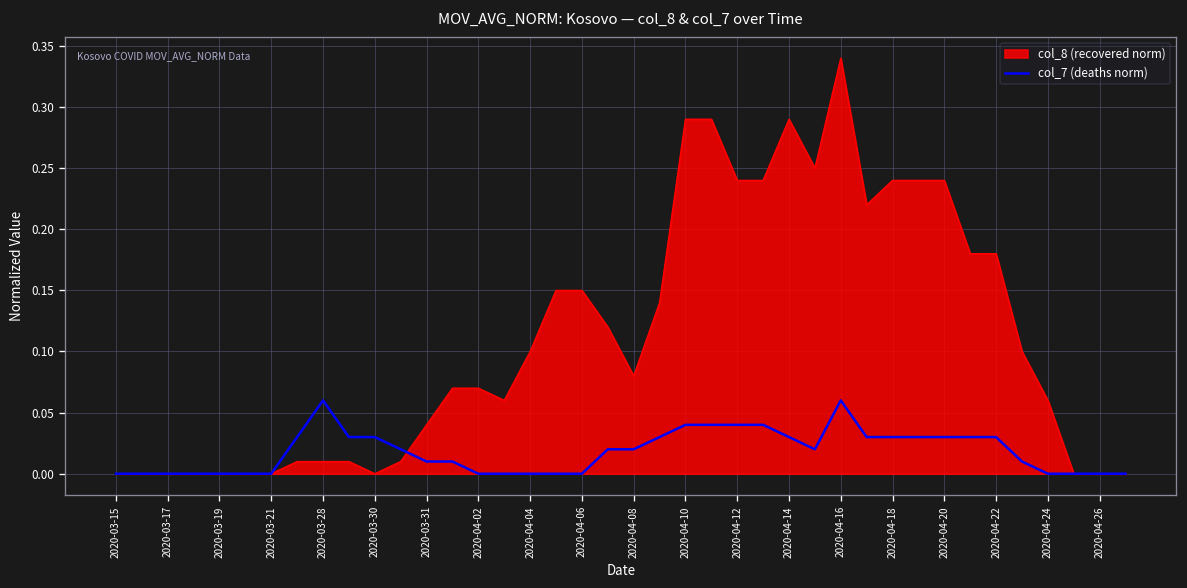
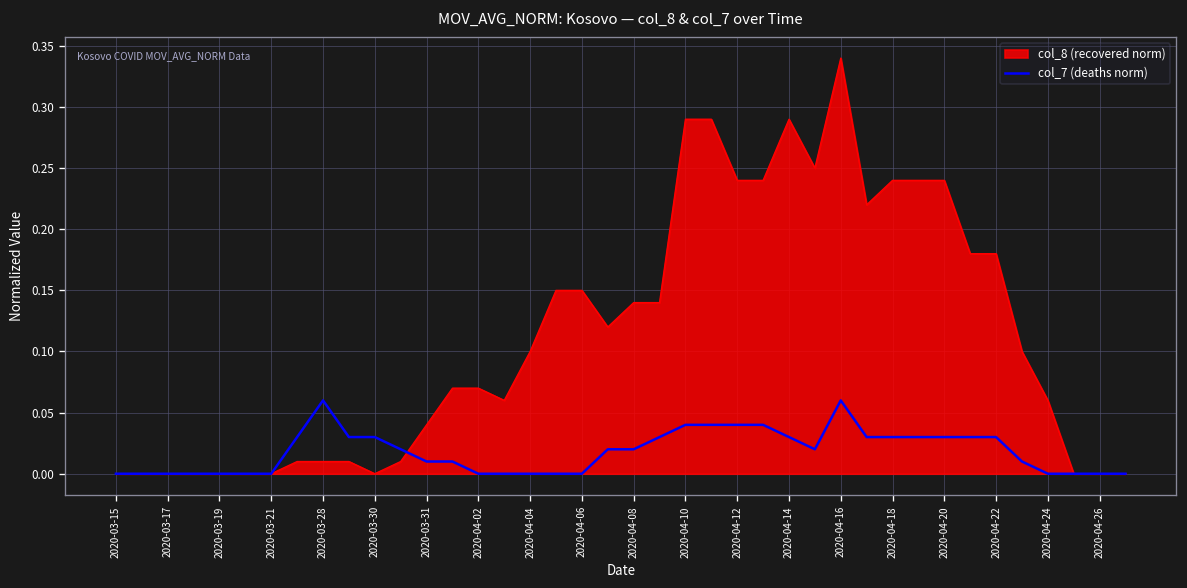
col_8 (recovered norm), 2020-04-08: 0.08 -> 0.14
